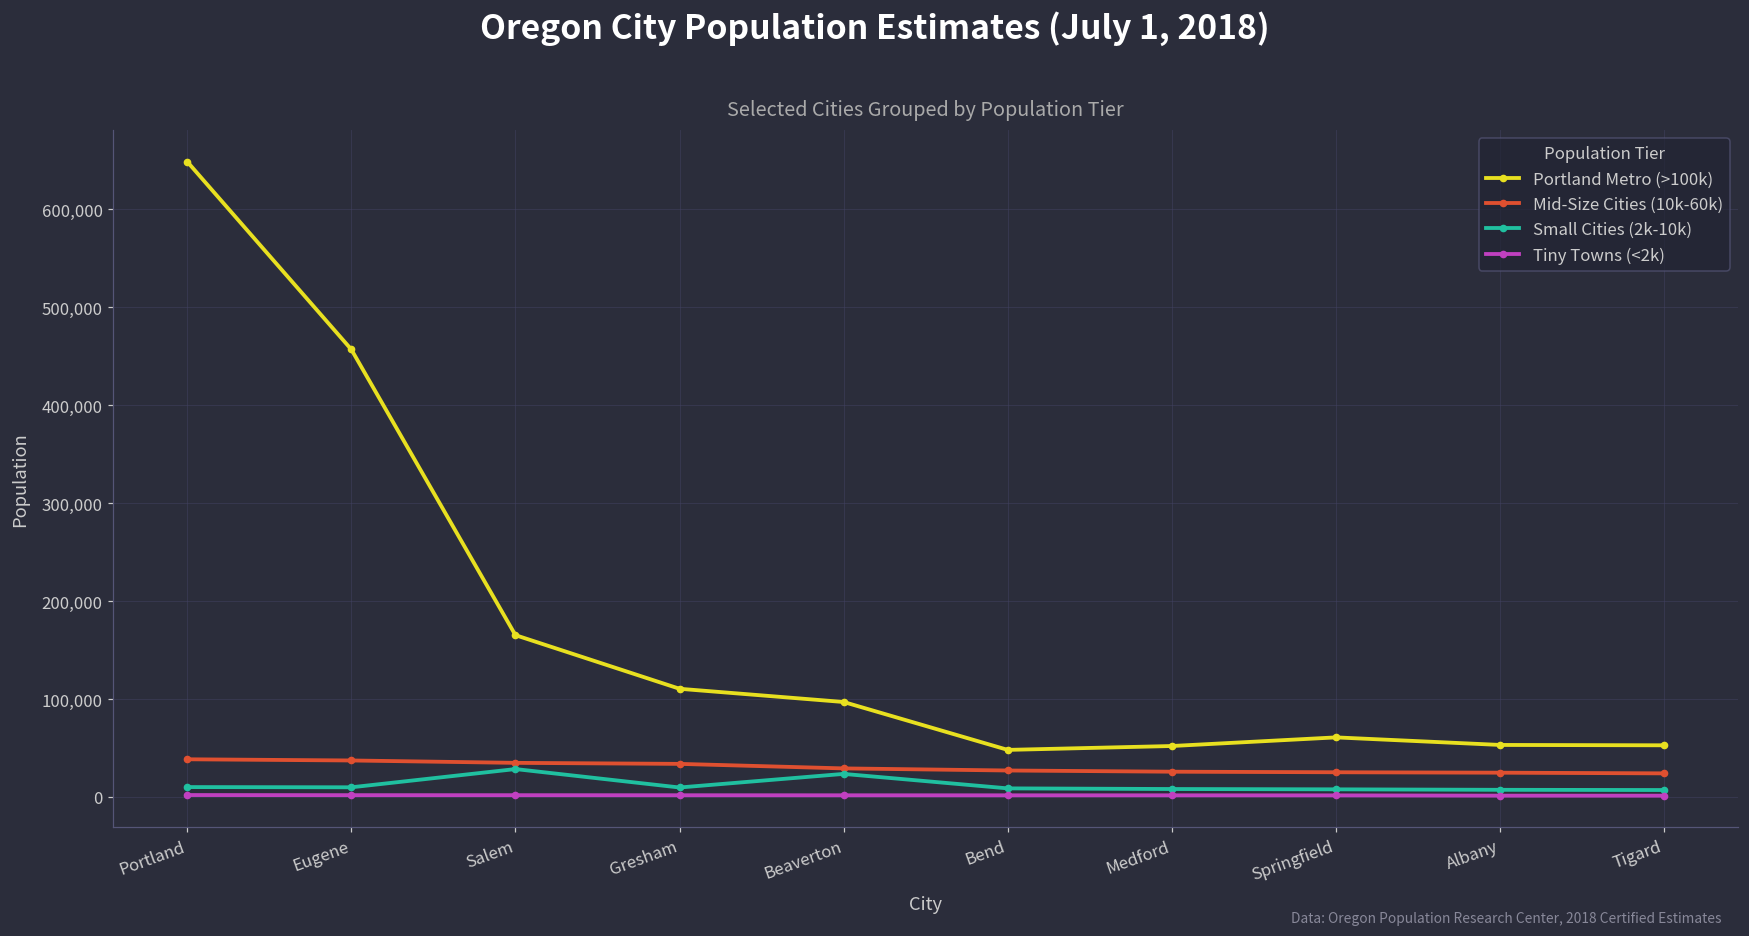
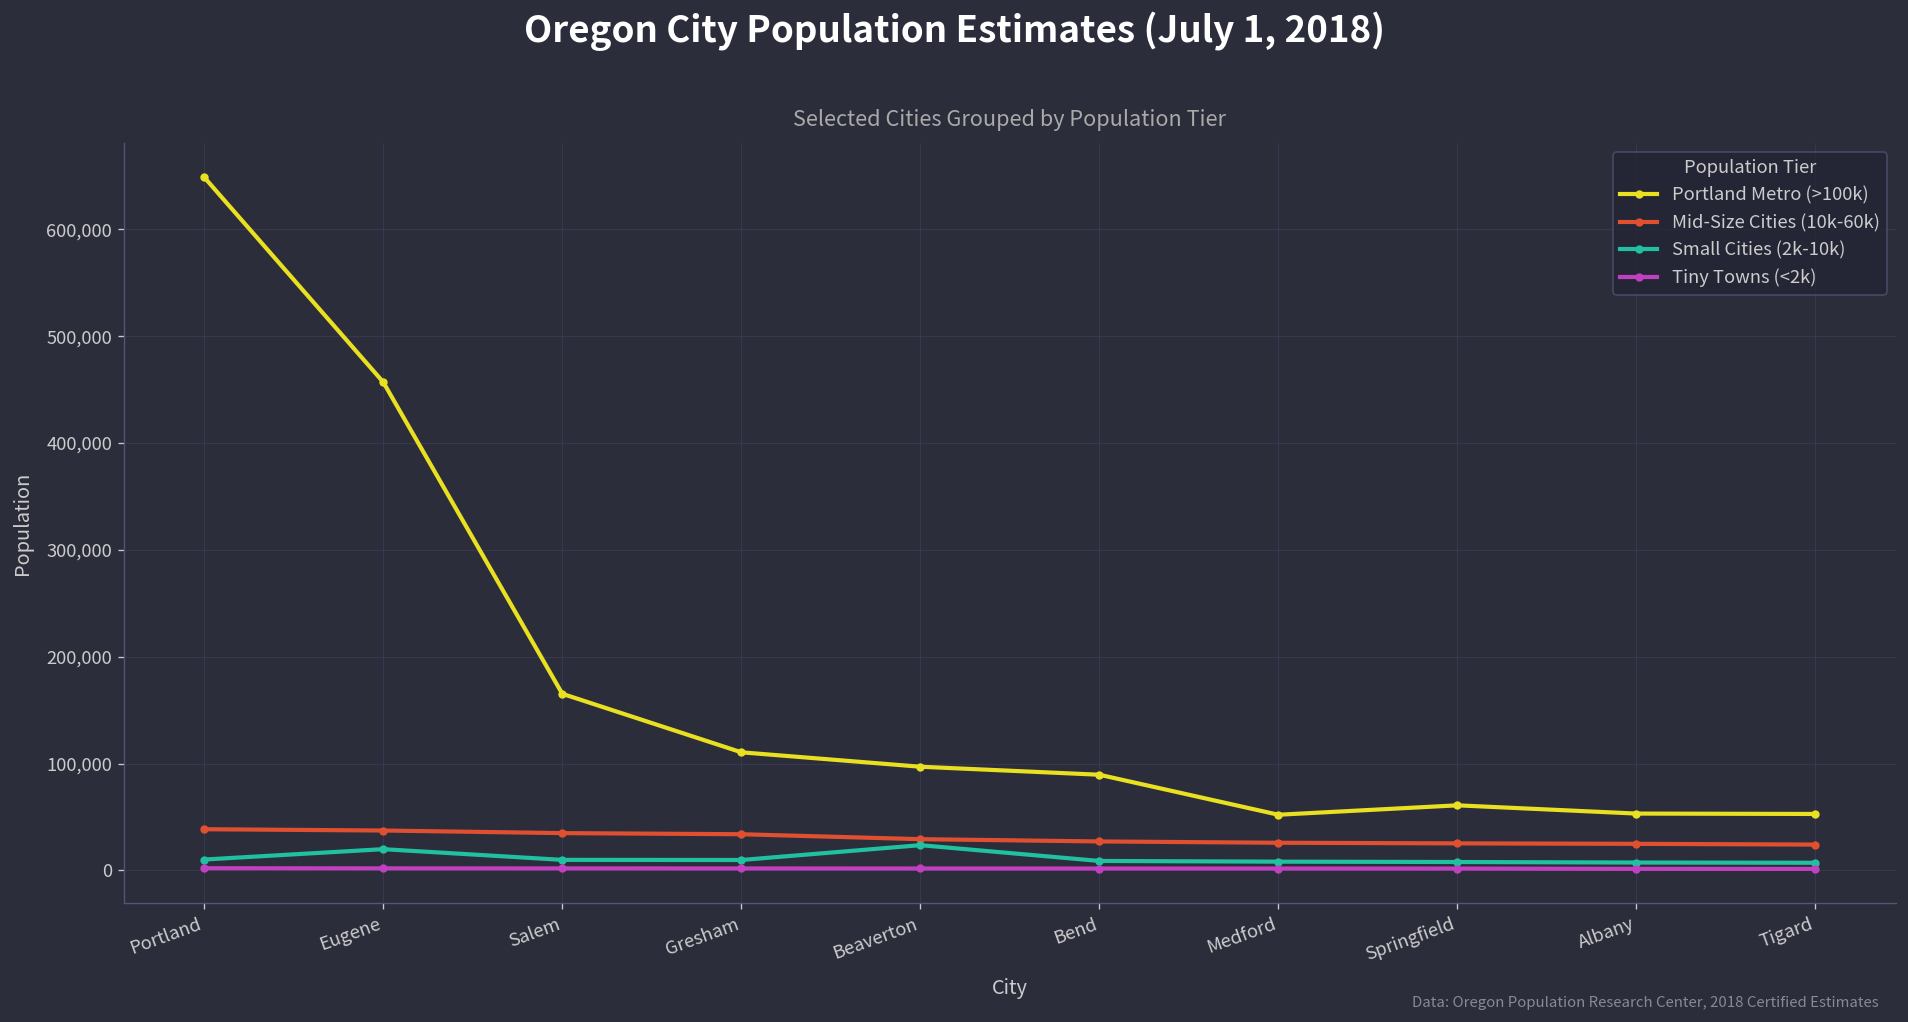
Small Cities (2k-10k), Eugene: 10,000 -> 20,000
Small Cities (2k-10k), Salem: 30,000 -> 10,000
Portland Metro (>100k), Bend: 50,000 -> 90,000
